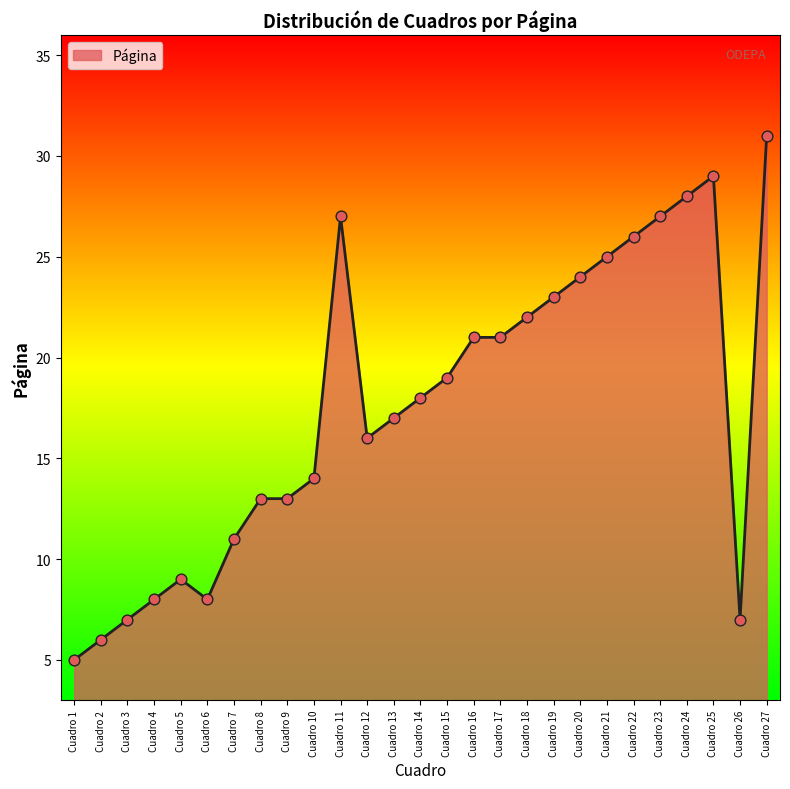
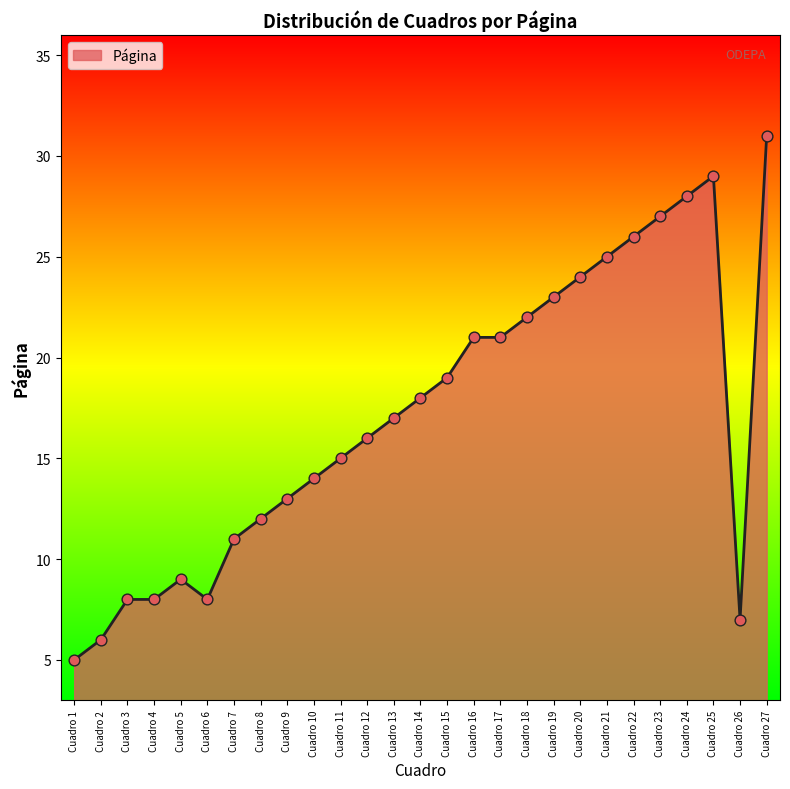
Cuadro 3: 7 -> 8
Cuadro 8: 13 -> 12
Cuadro 11: 27 -> 15
